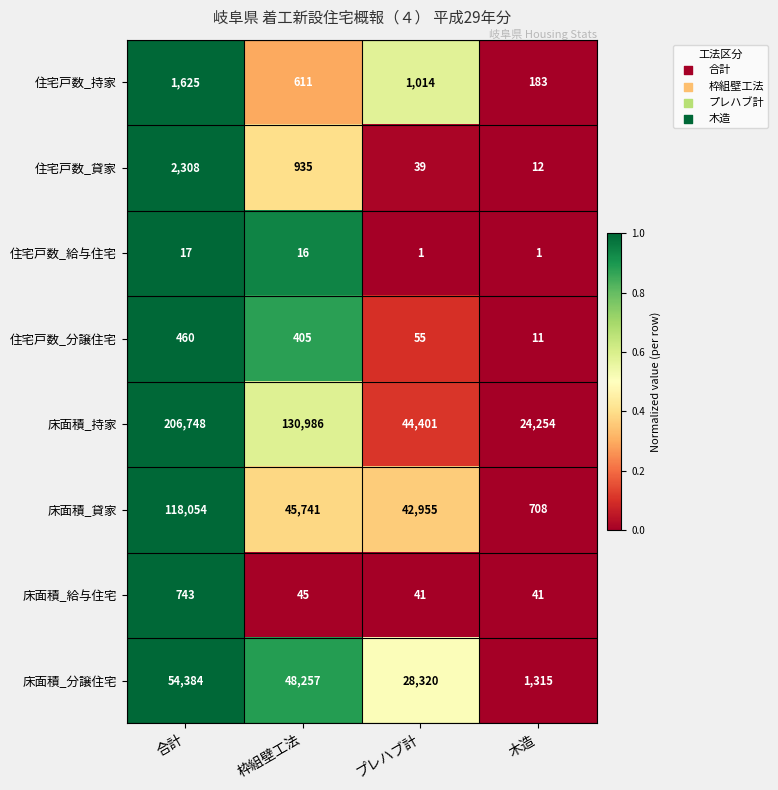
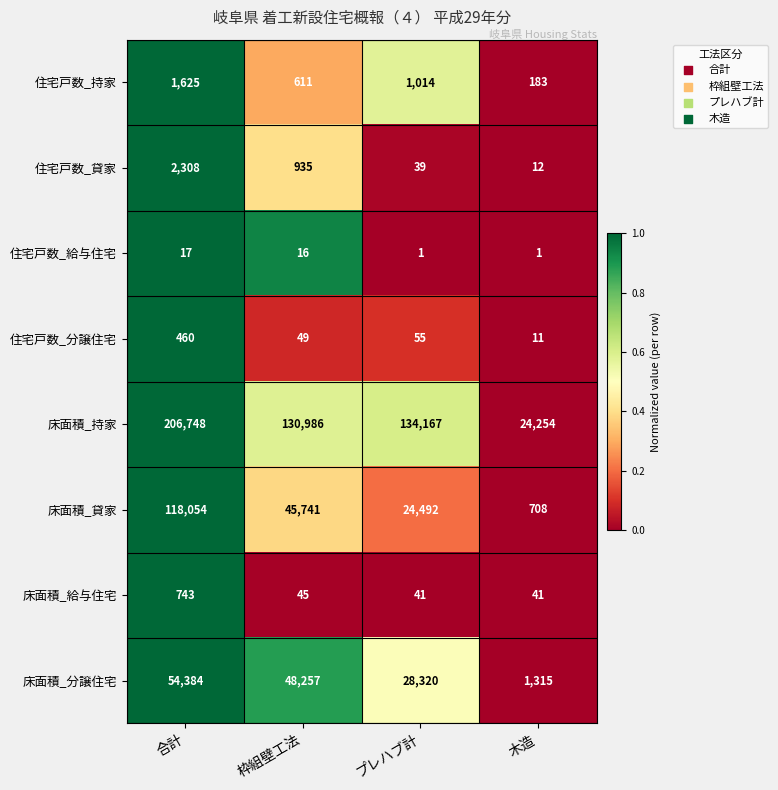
住宅戸数_分譲住宅, 枠組壁工法: 405 -> 49
床面積_持家, プレハブ計: 44,401 -> 134,167
床面積_貸家, プレハブ計: 42,955 -> 24,492
